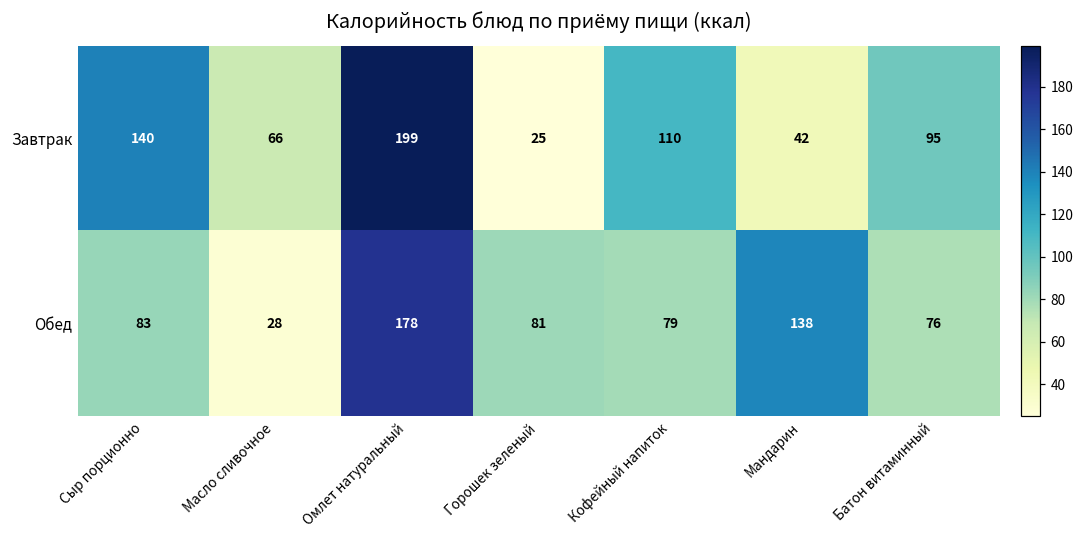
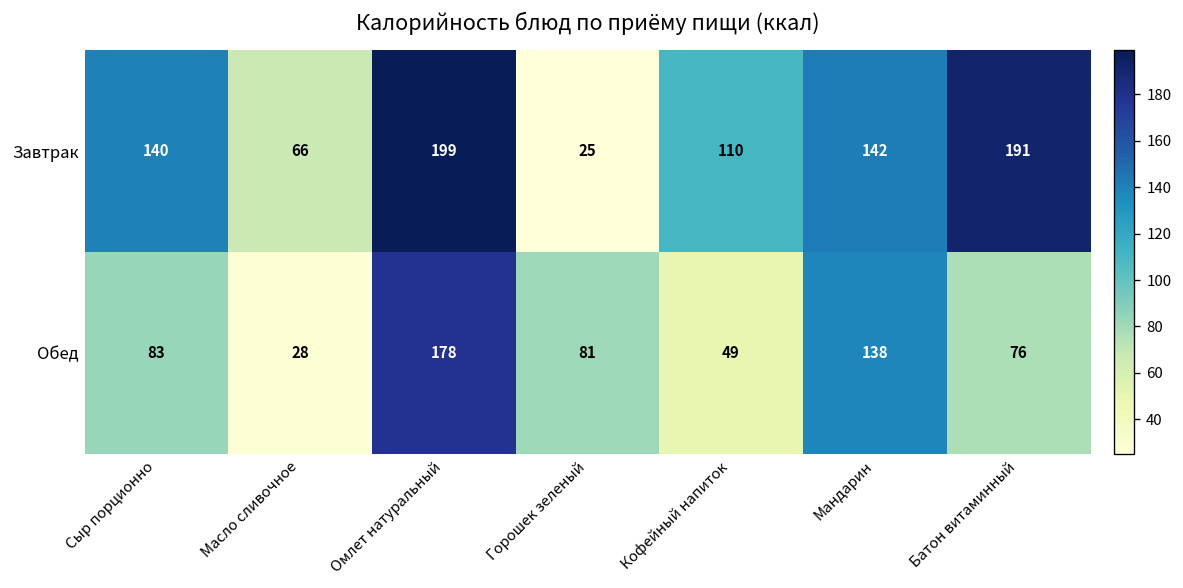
Завтрак, Мандарин: 42 -> 142
Завтрак, Батон витаминный: 95 -> 191
Обед, Кофейный напиток: 79 -> 49
